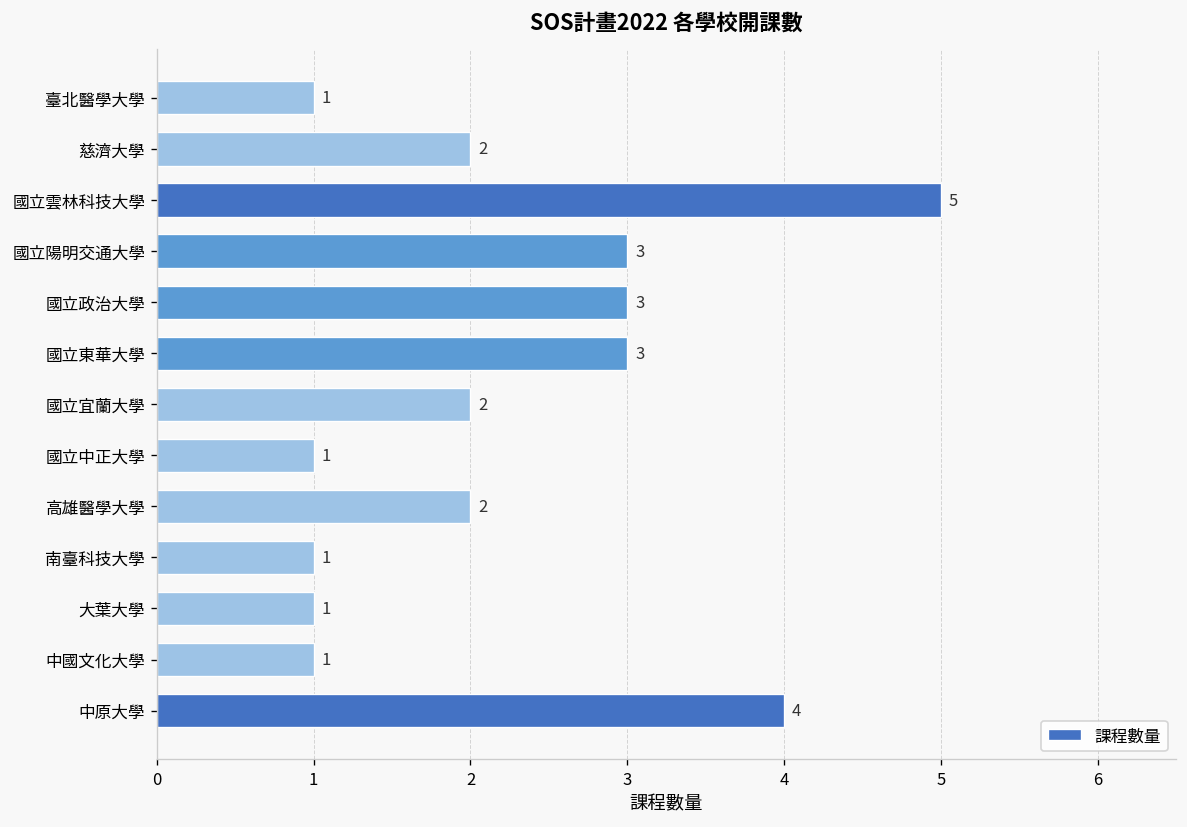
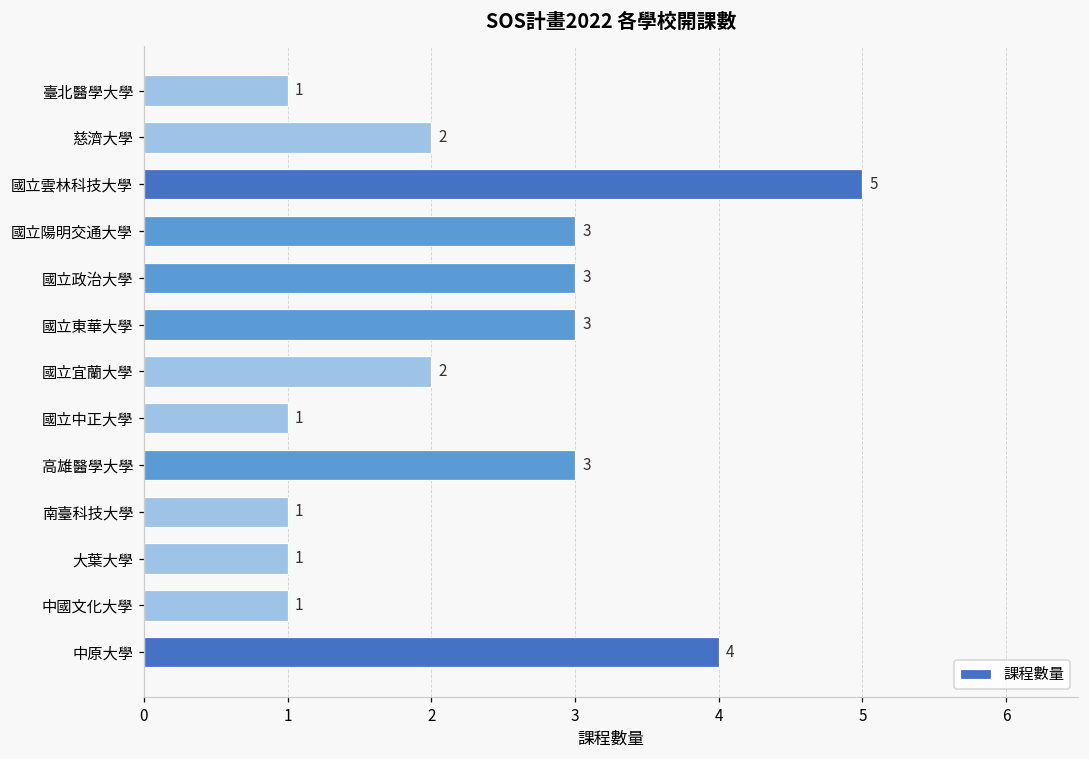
高雄醫學大學: 2 -> 3
